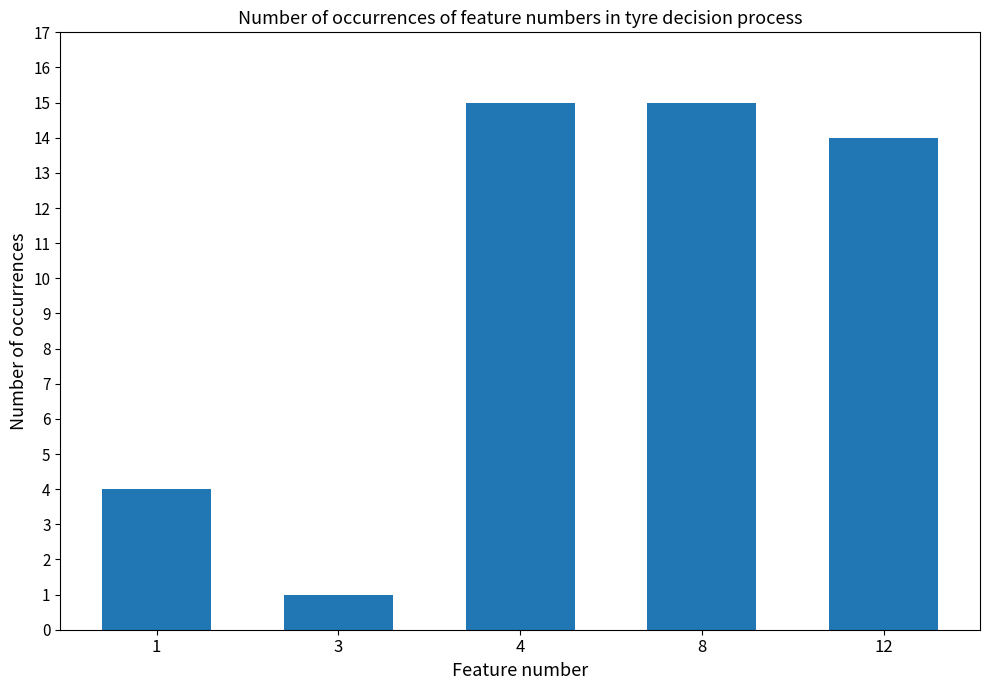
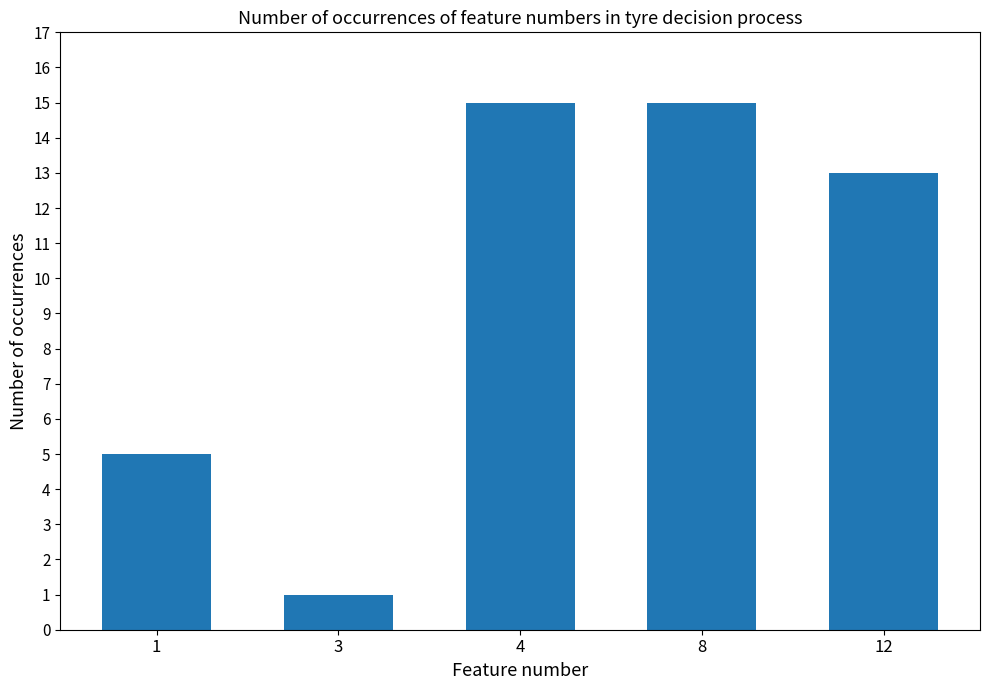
1: 4 -> 5
12: 14 -> 13
